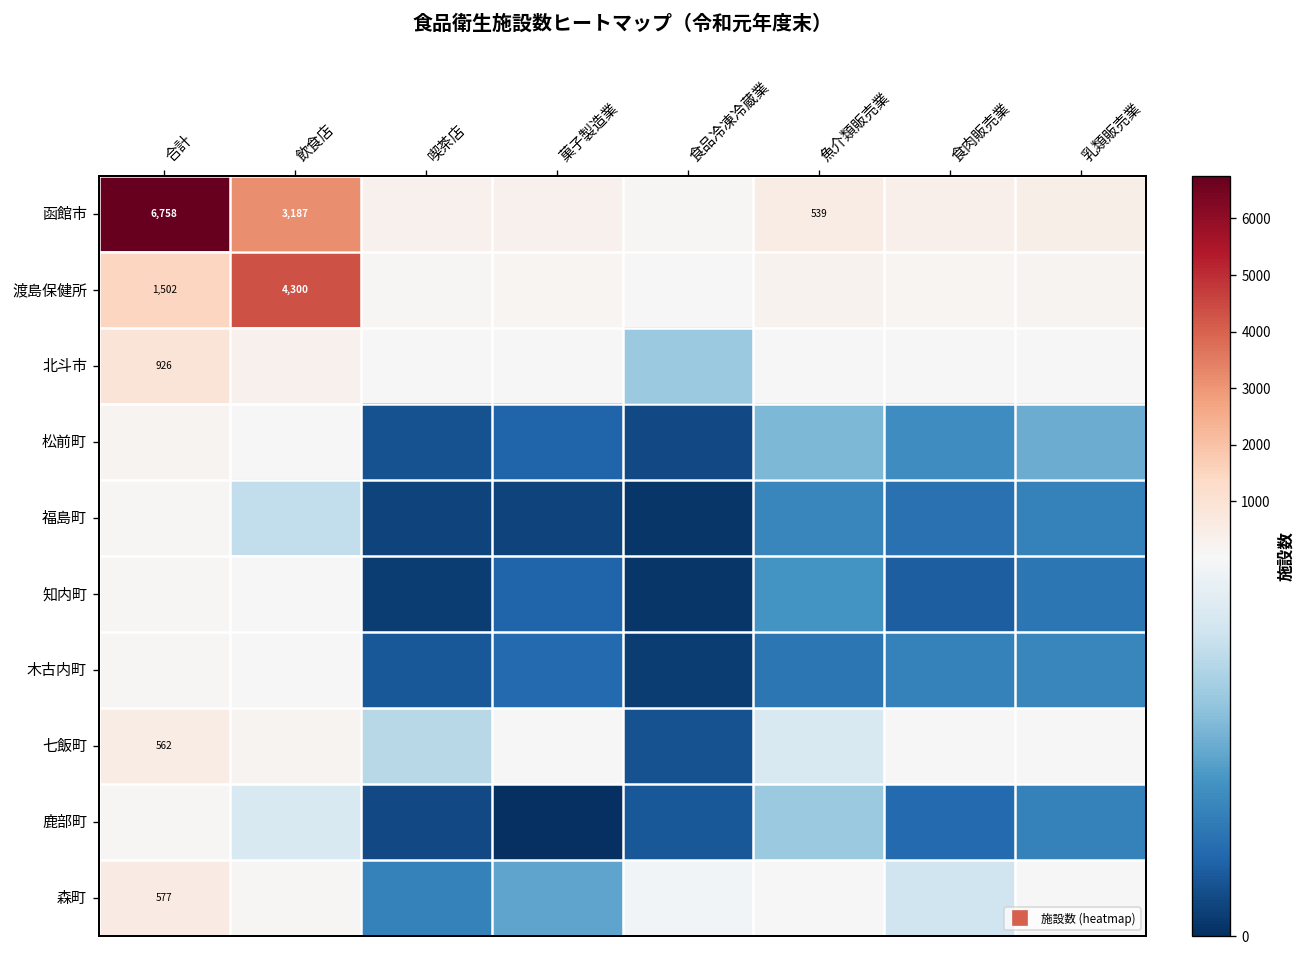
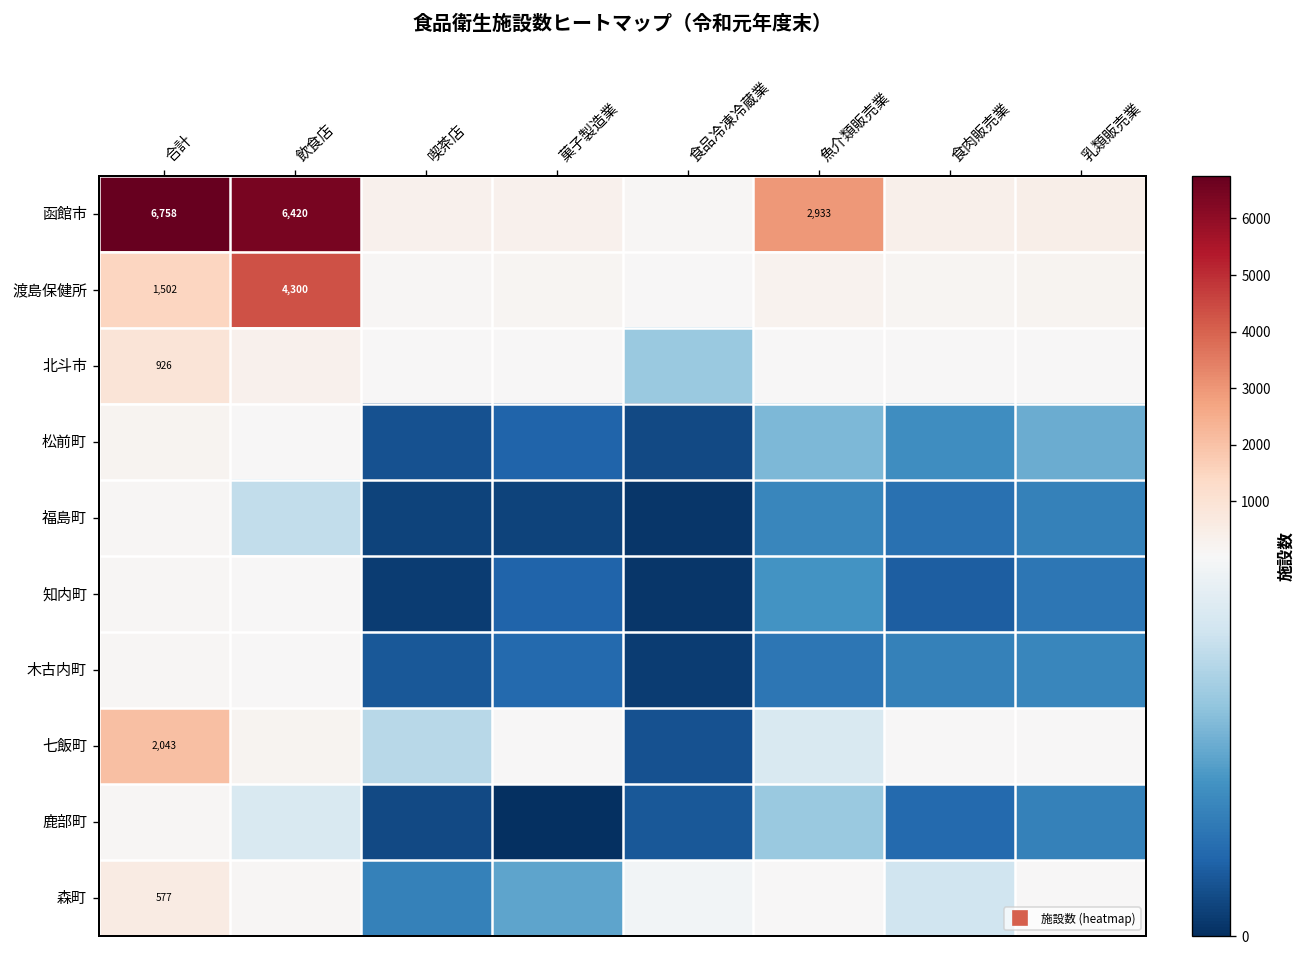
函館市, 飲食店: 3,187 -> 6,420
函館市, 魚介類販売業: 539 -> 2,933
七飯町, 合計: 562 -> 2,043
